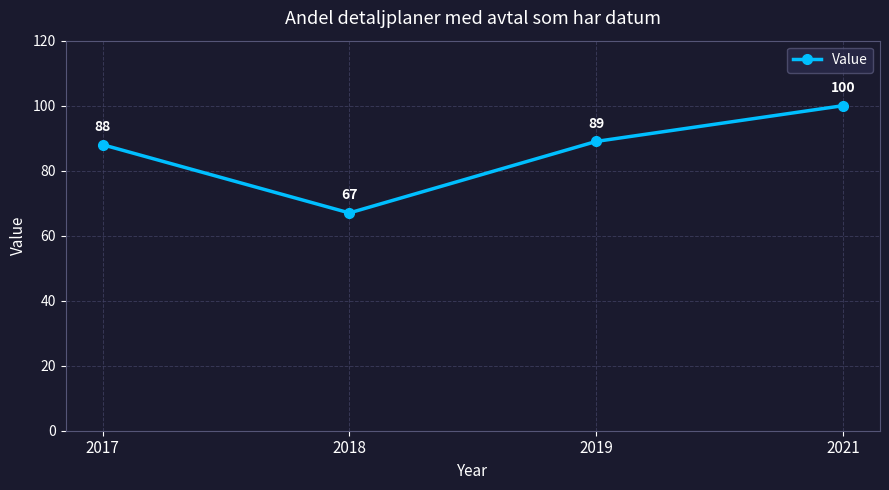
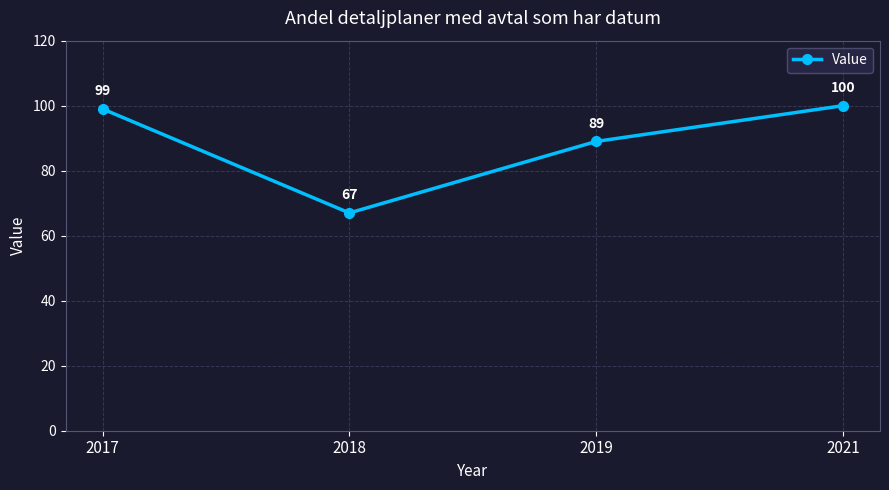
2017: 88 -> 99
